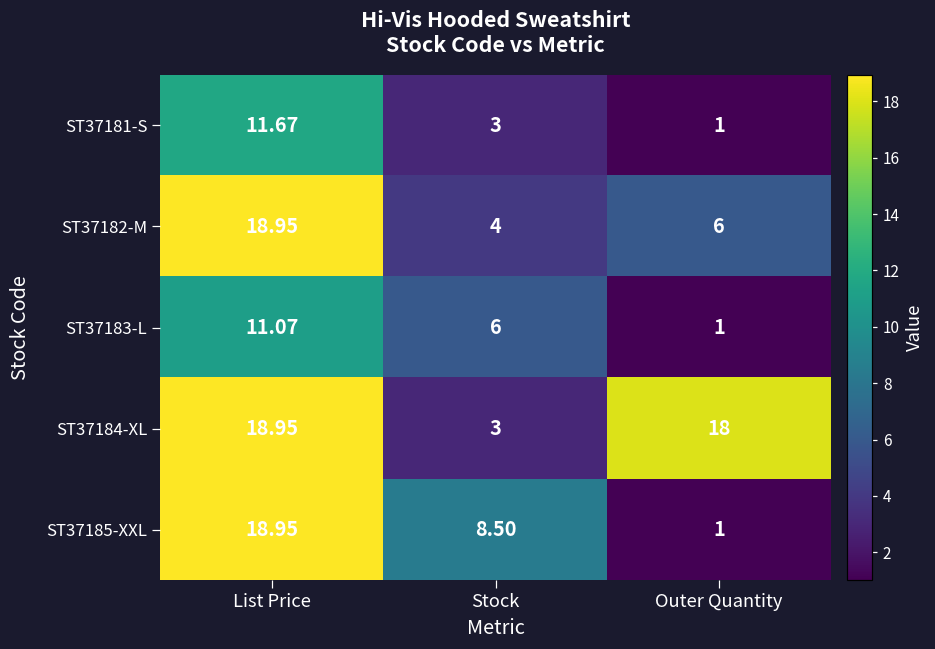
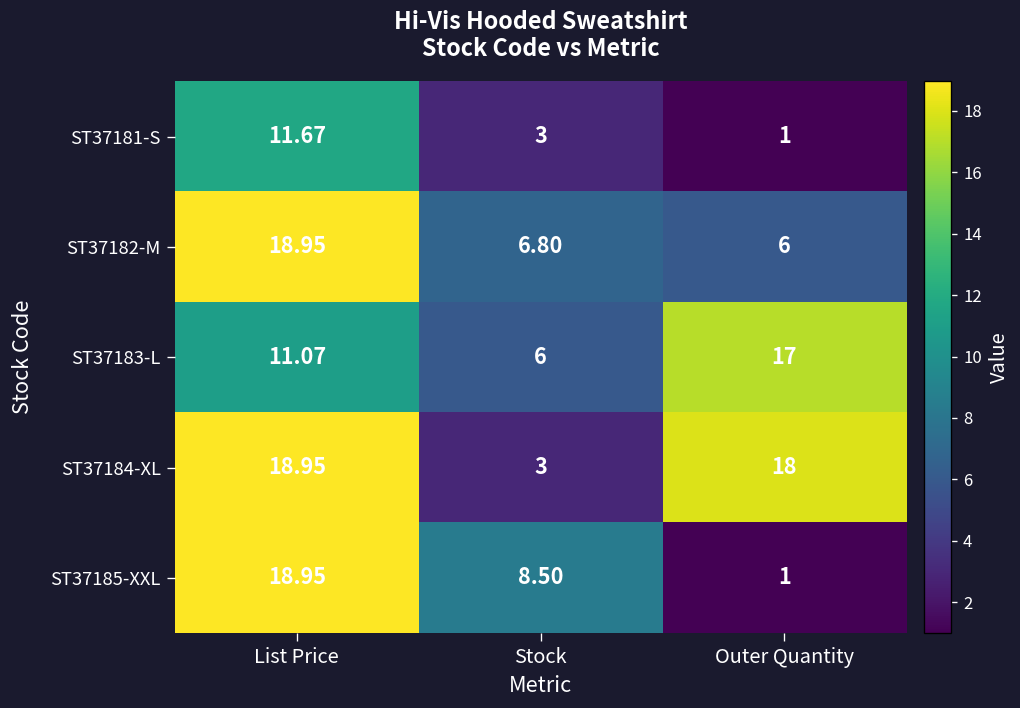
ST37182-M, Stock: 4 -> 6.80
ST37183-L, Outer Quantity: 1 -> 17
